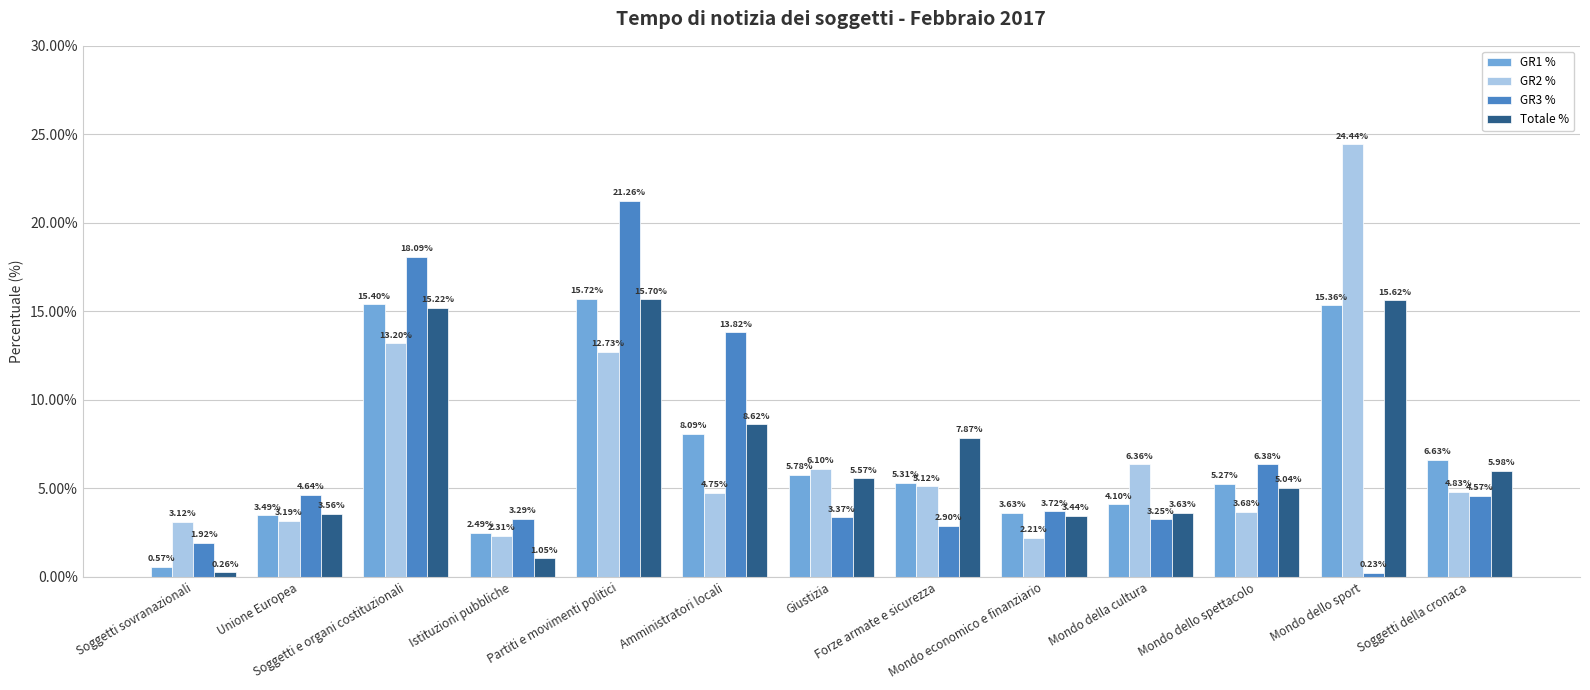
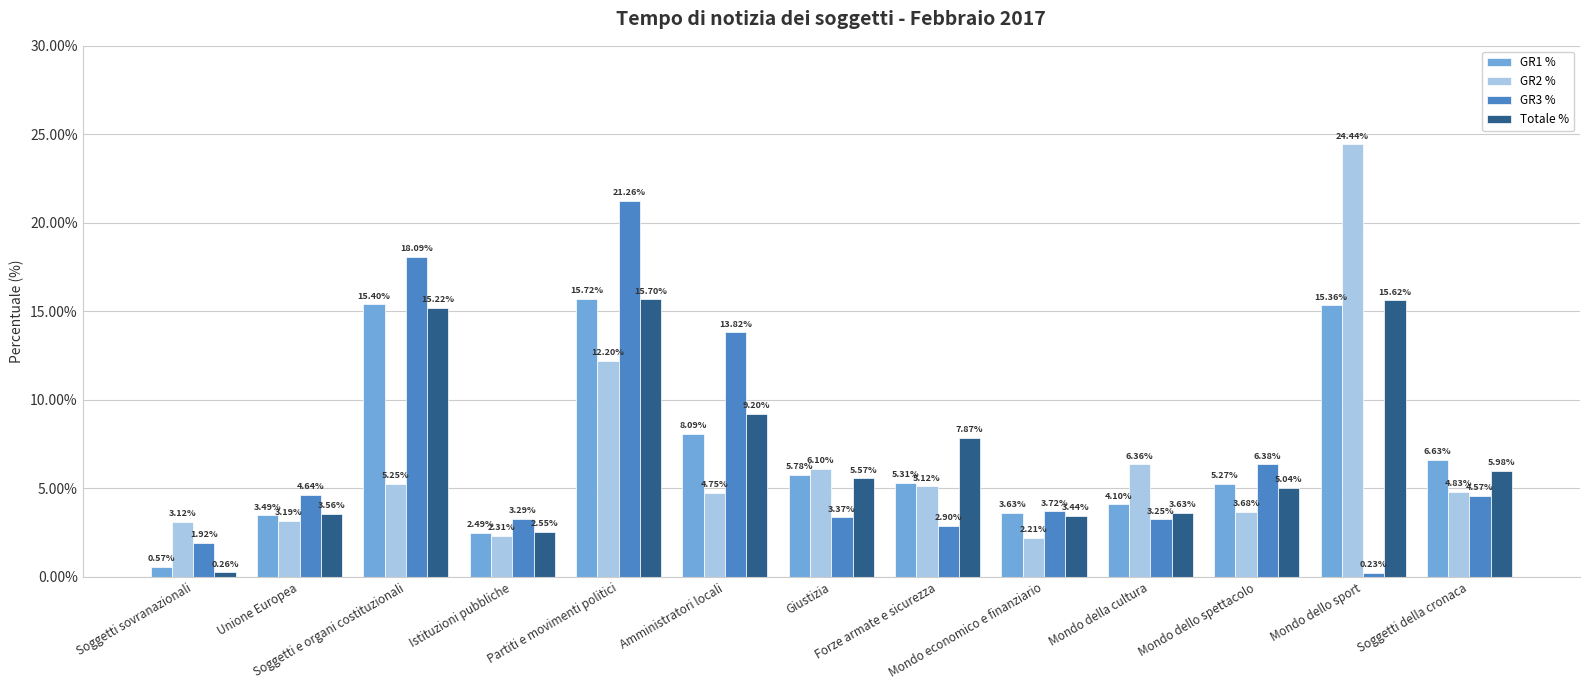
GR2 %, Soggetti e organi costituzionali: 13.20% -> 5.25%
Totale %, Istituzioni pubbliche: 1.05% -> 2.55%
GR2 %, Partiti e movimenti politici: 12.73% -> 12.20%
Totale %, Amministratori locali: 8.62% -> 9.20%
